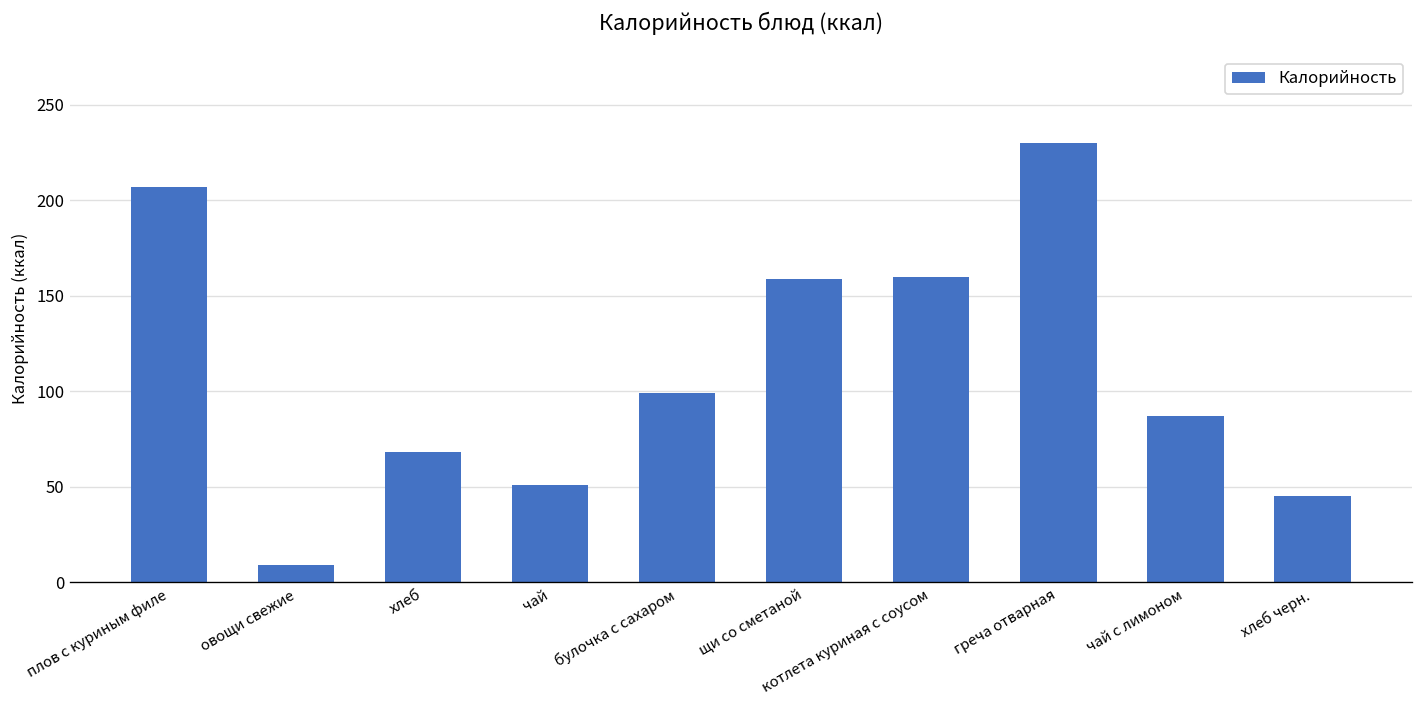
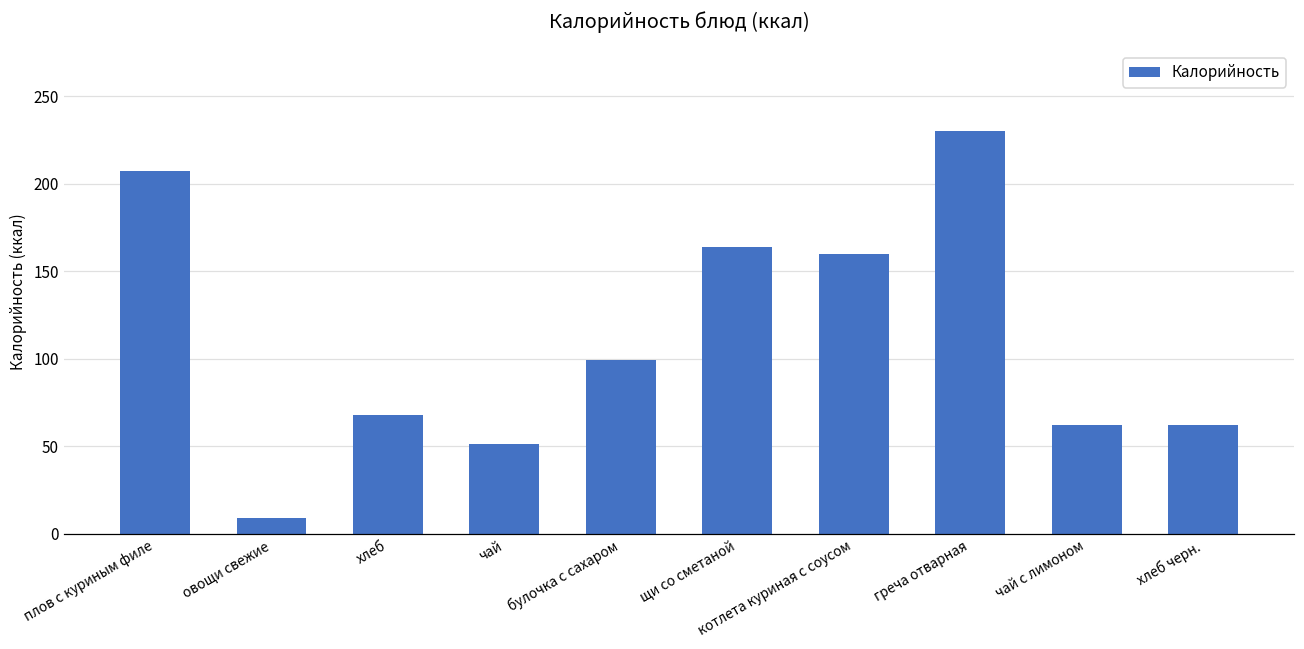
щи со сметаной: 159 -> 164
чай с лимоном: 87 -> 62
хлеб черн.: 45 -> 62
